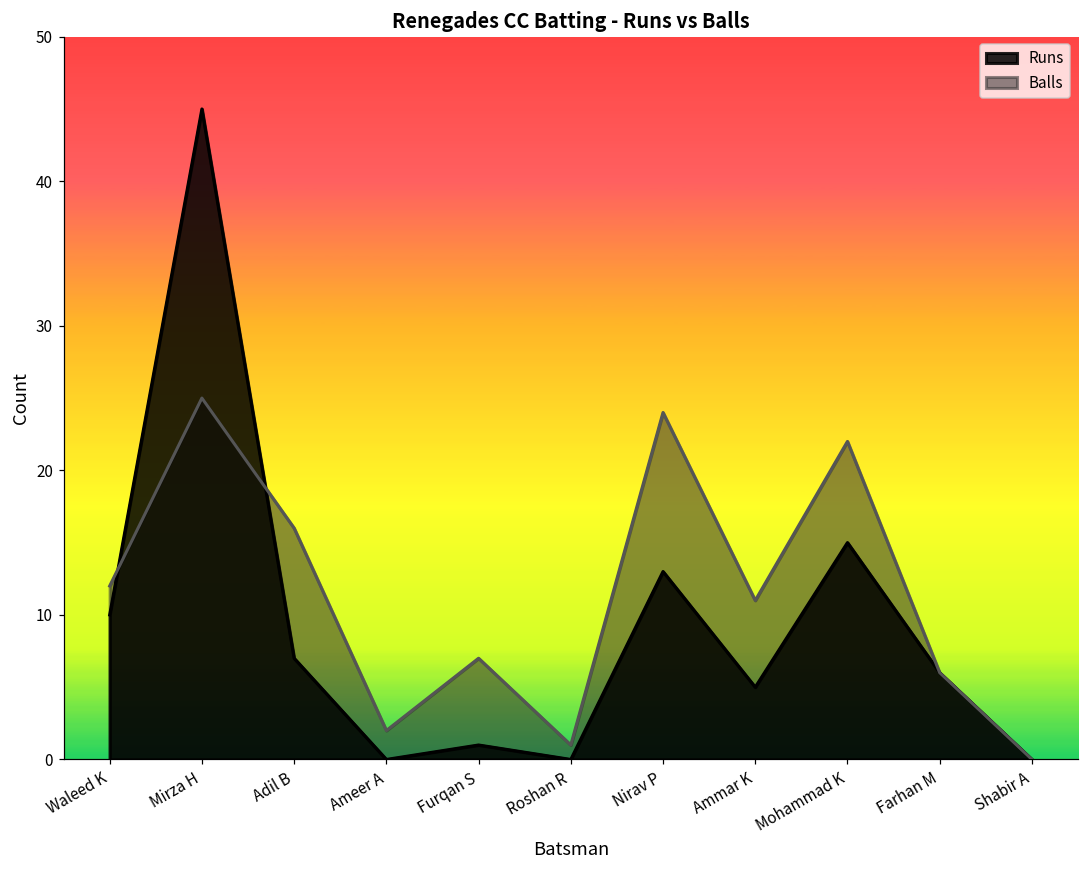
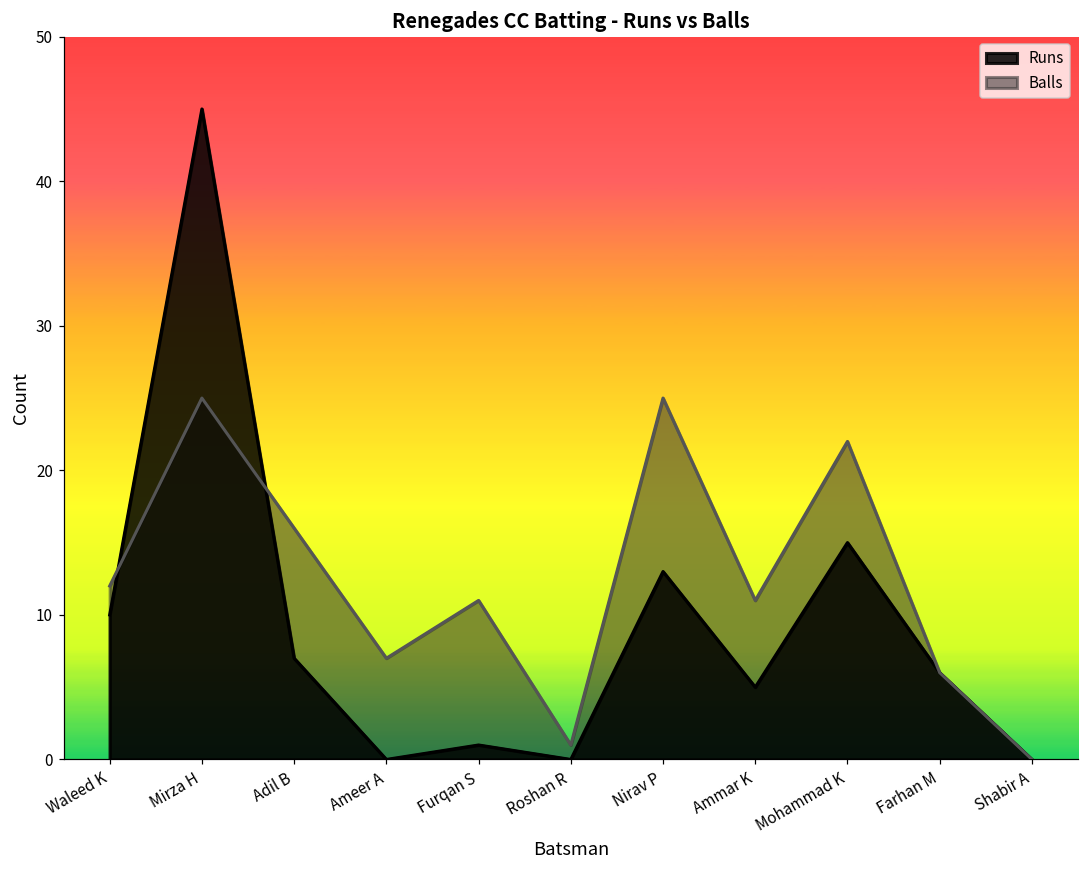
Balls, Ameer A: 2 -> 7
Balls, Furqan S: 7 -> 11
Balls, Nirav P: 24 -> 25
